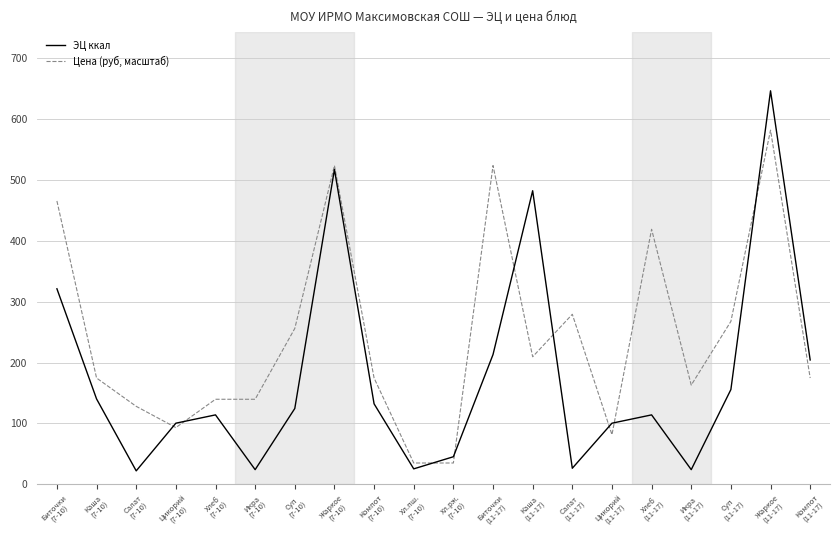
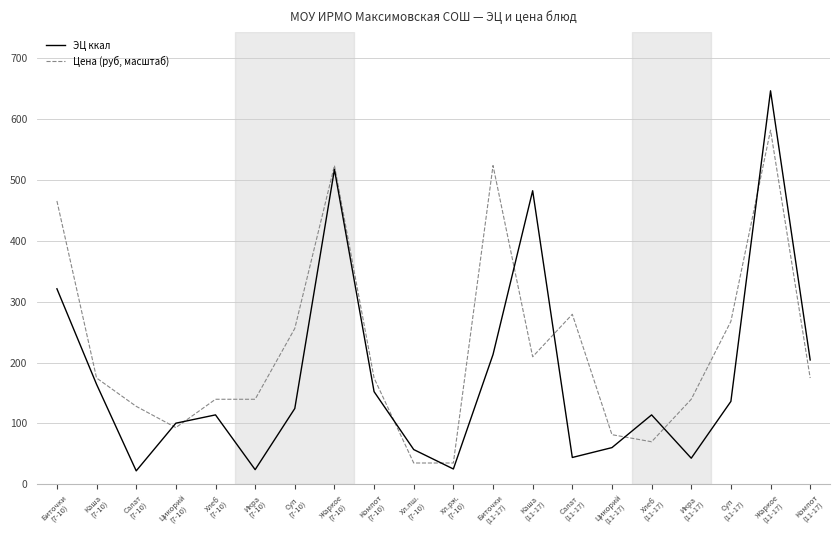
ЭЦ ккал, Каша (7-10): 140 -> 160
ЭЦ ккал, Компот (7-10): 130 -> 150
ЭЦ ккал, Хл.пш. (7-10): 30 -> 60
ЭЦ ккал, Хл.рж. (7-10): 50 -> 30
ЭЦ ккал, Салат (11-17): 30 -> 40
ЭЦ ккал, Цикорий (11-17): 100 -> 60
Цена (руб, масштаб), Хлеб (11-17): 420 -> 70
ЭЦ ккал, Икра (11-17): 20 -> 40
Цена (руб, масштаб), Икра (11-17): 160 -> 140
ЭЦ ккал, Суп (11-17): 160 -> 140
